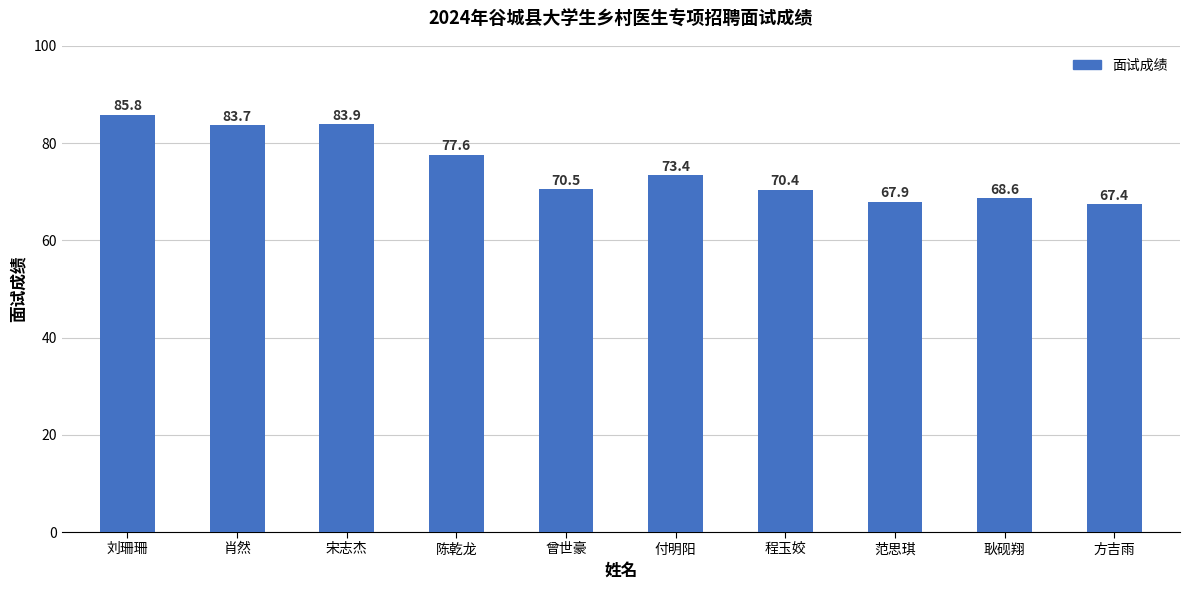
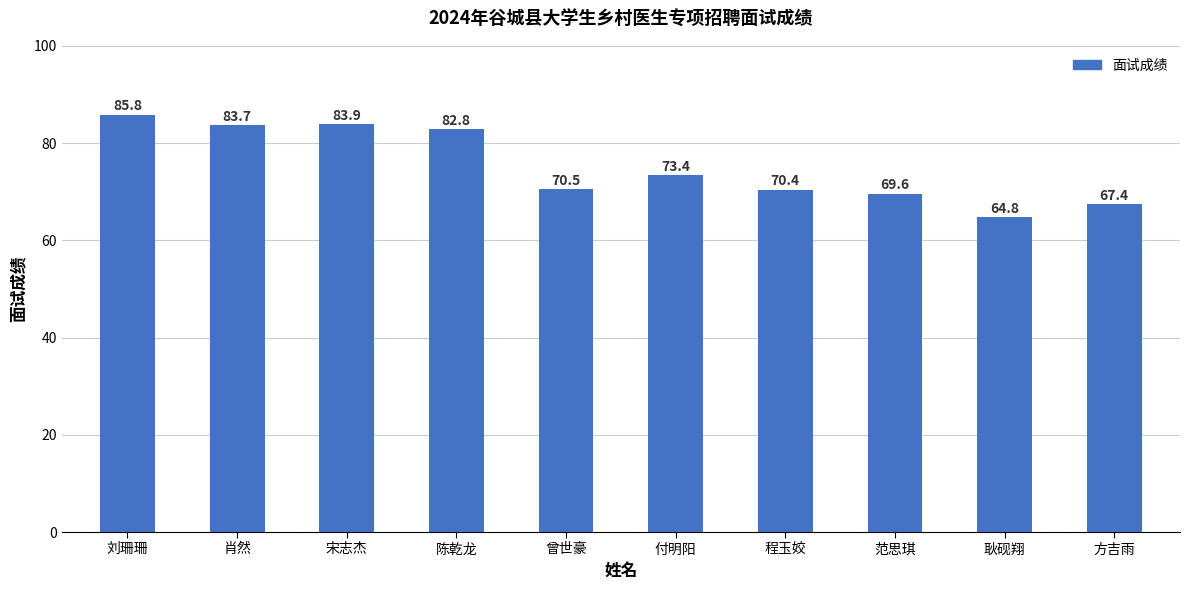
陈乾龙: 77.6 -> 82.8
范思琪: 67.9 -> 69.6
耿砚翔: 68.6 -> 64.8
